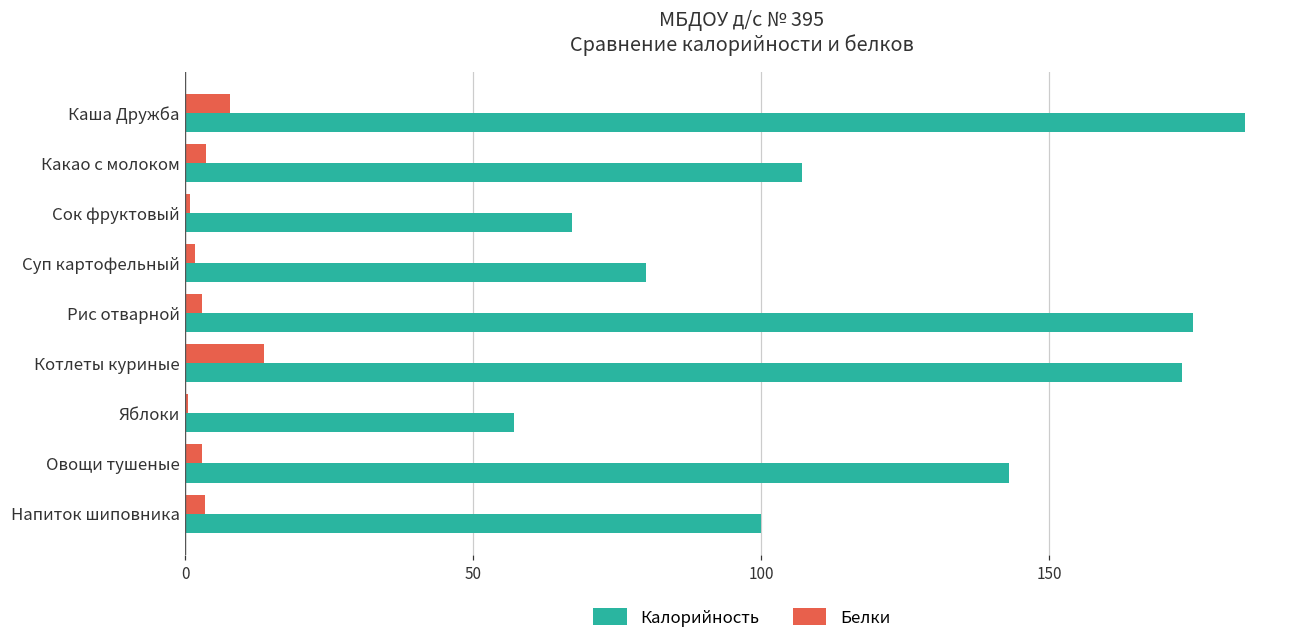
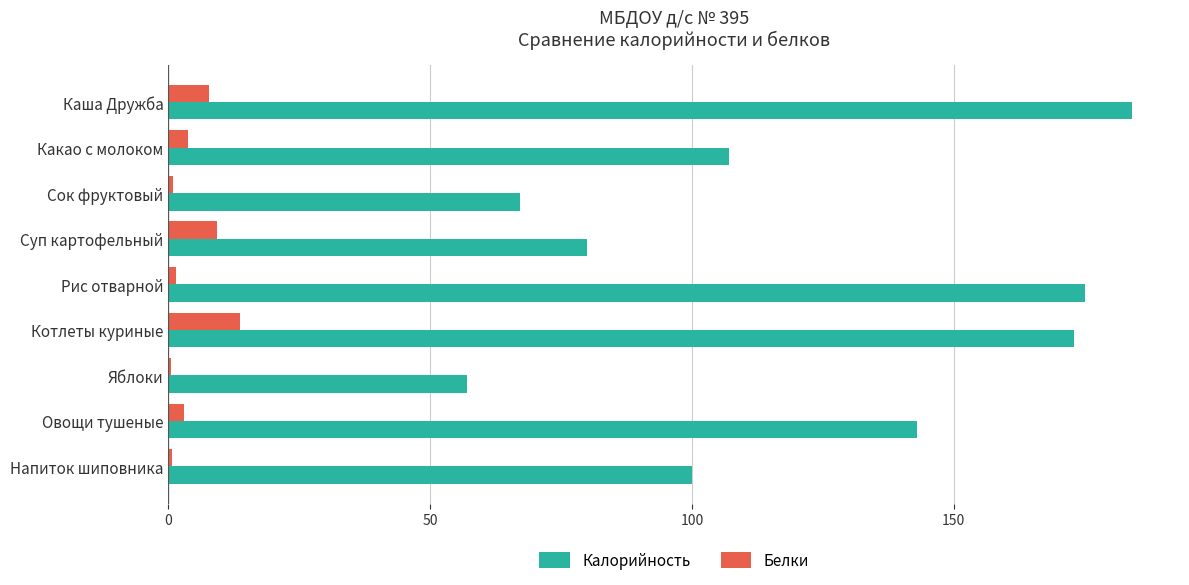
Белки, Суп картофельный: 2 -> 9
Белки, Рис отварной: 3 -> 1
Белки, Напиток шиповника: 4 -> 1
